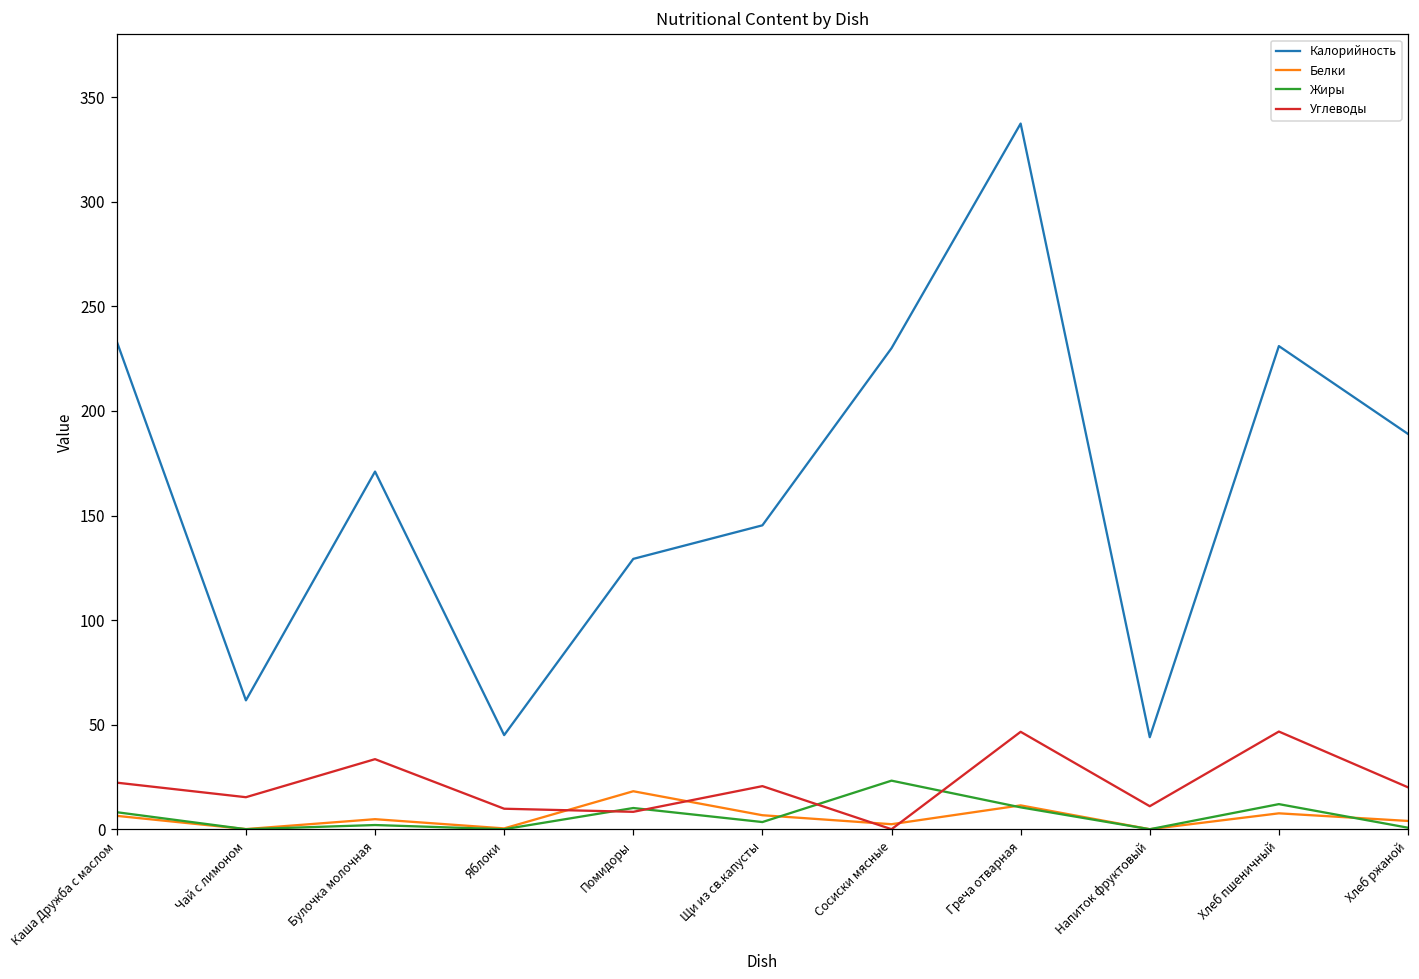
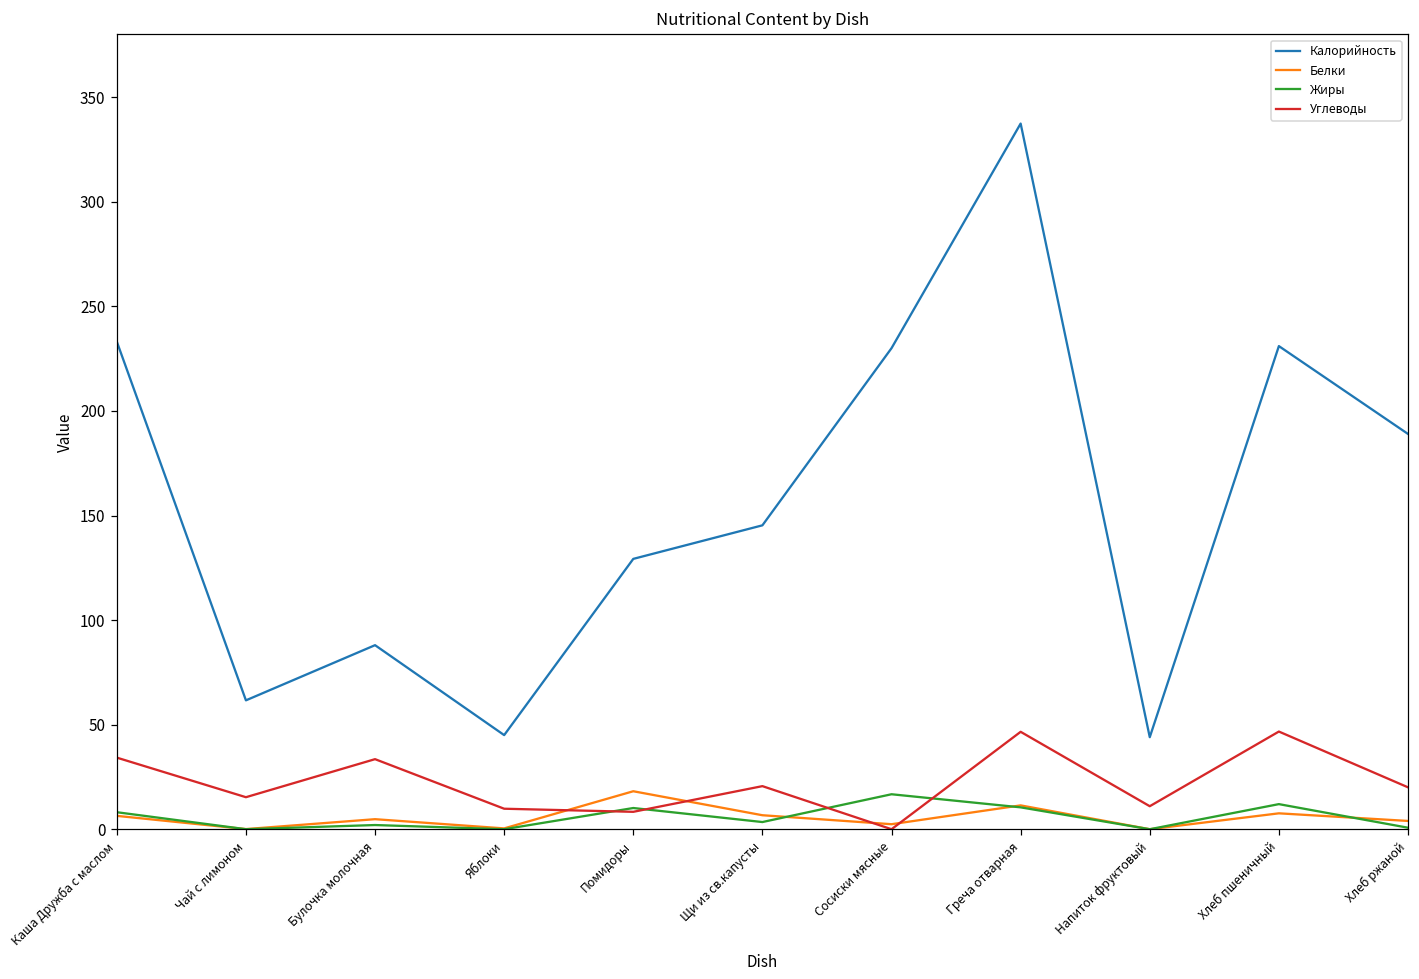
Углеводы, Каша Дружба с маслом: 22 -> 34
Калорийность, Булочка молочная: 171 -> 88
Жиры, Сосиски мясные: 23 -> 17
